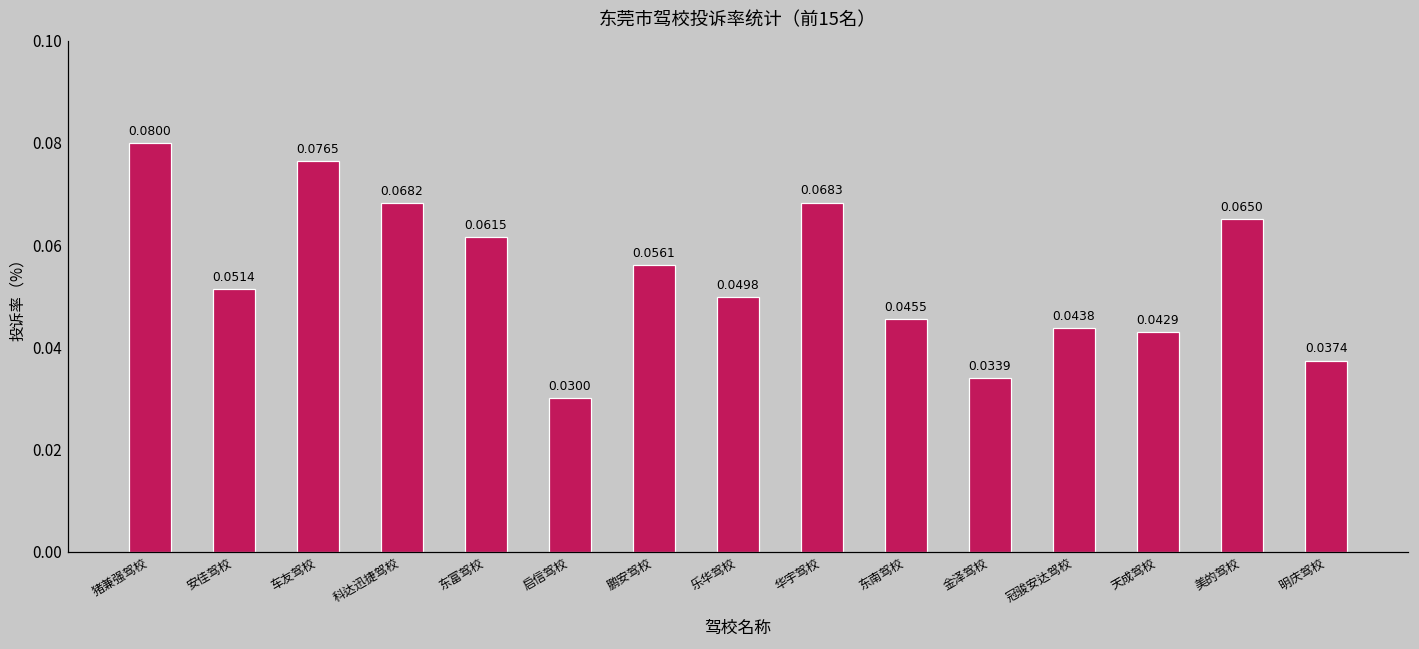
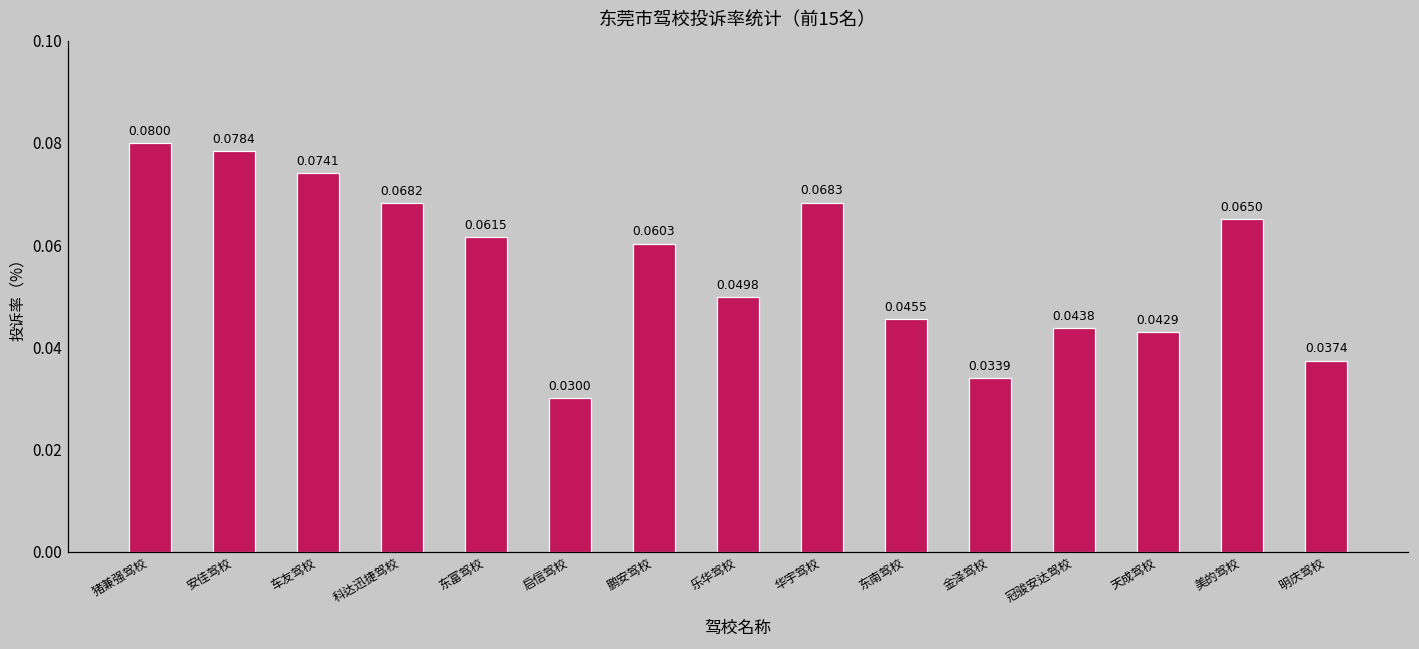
安佳驾校: 0.0514 -> 0.0784
车友驾校: 0.0765 -> 0.0741
鹏安驾校: 0.0561 -> 0.0603
